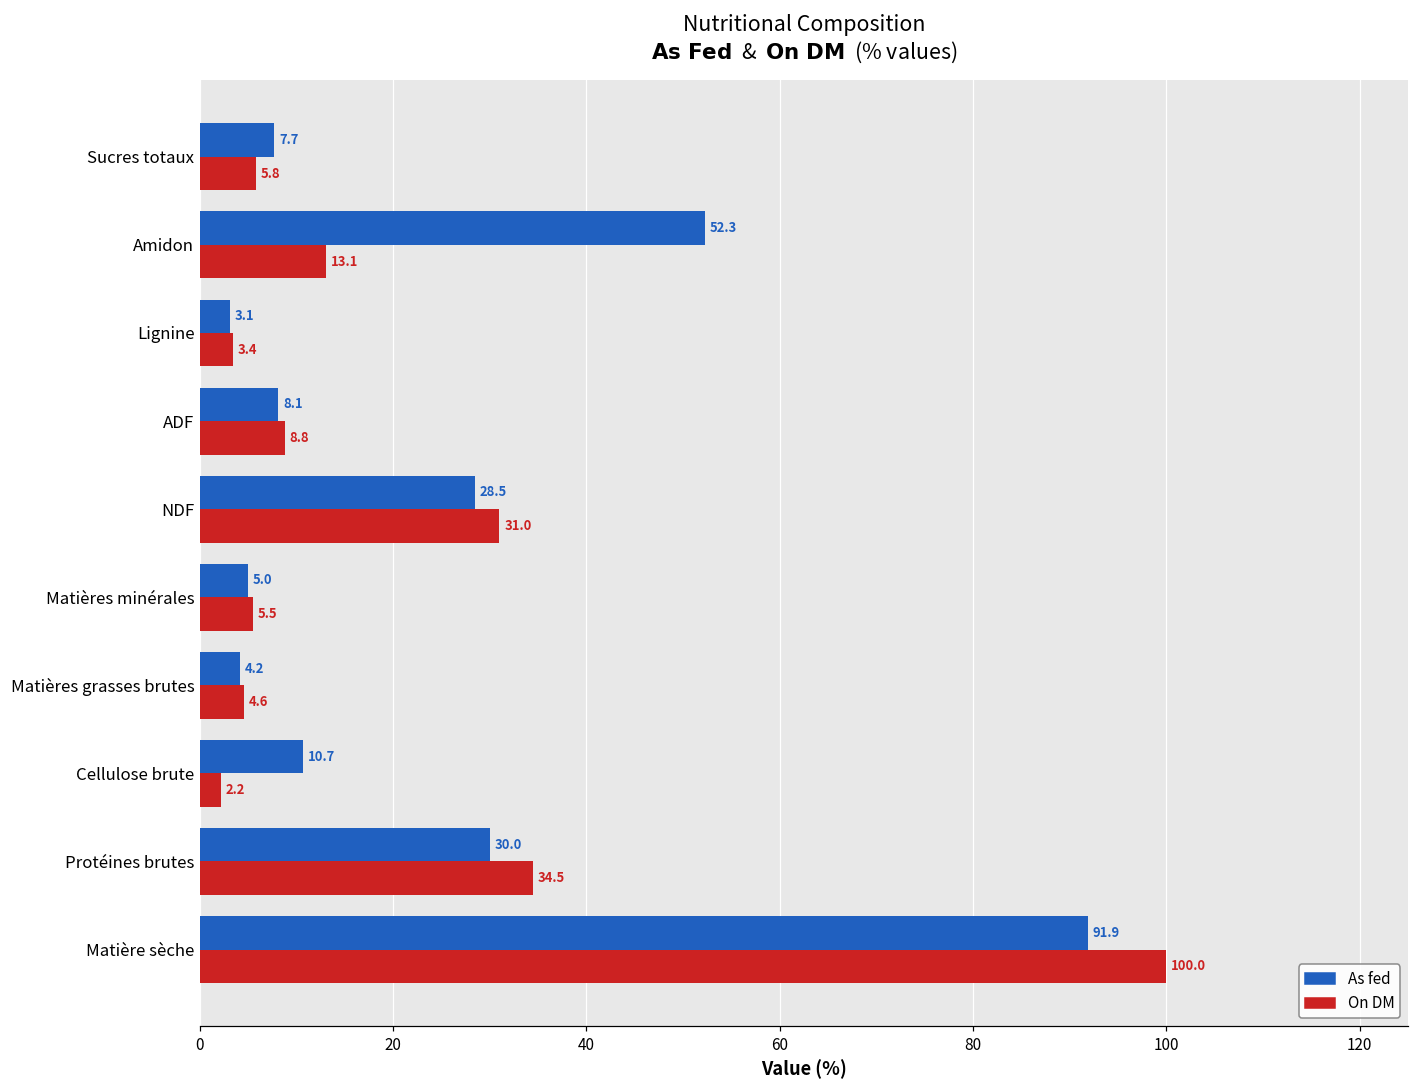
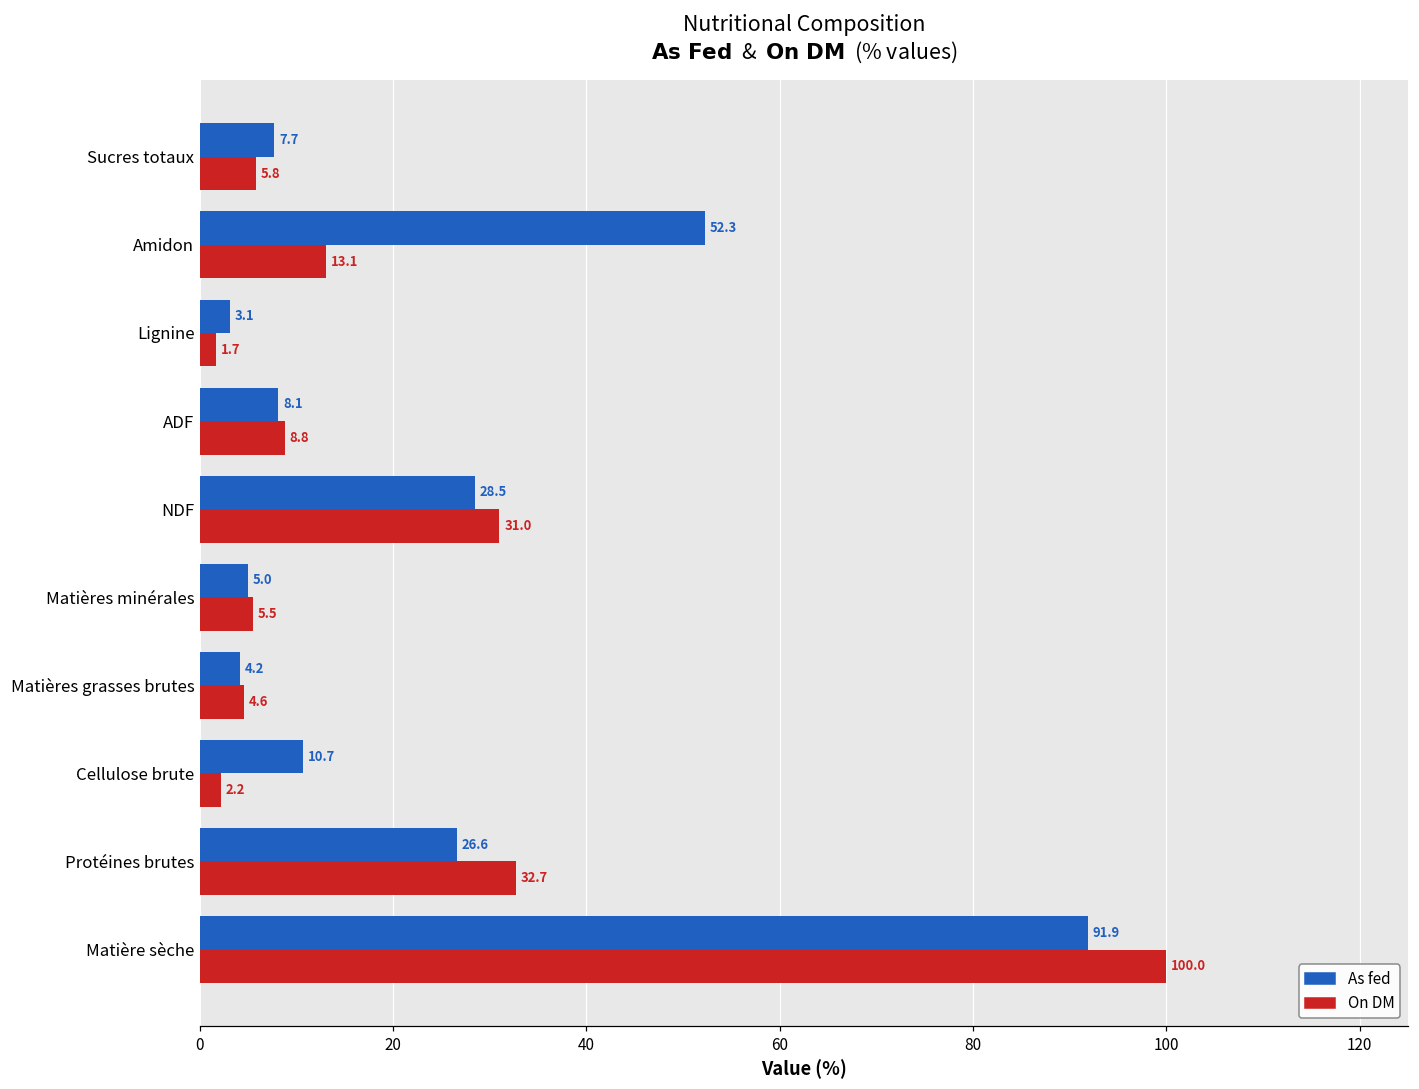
On DM, Lignine: 3.4 -> 1.7
As fed, Protéines brutes: 30.0 -> 26.6
On DM, Protéines brutes: 34.5 -> 32.7
